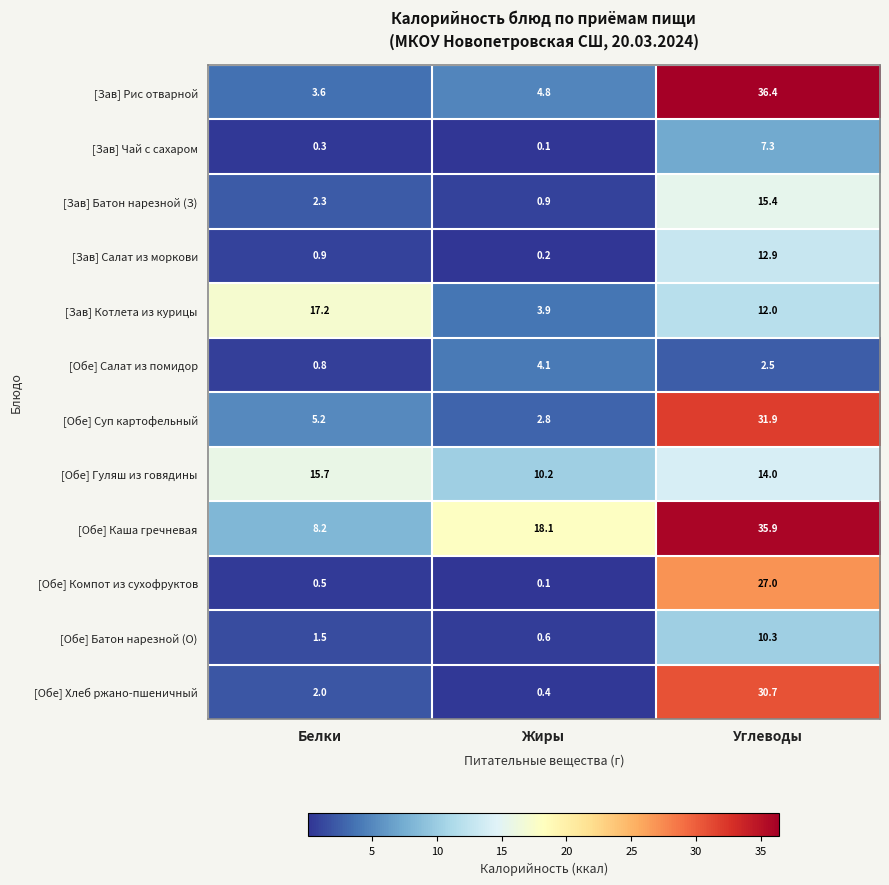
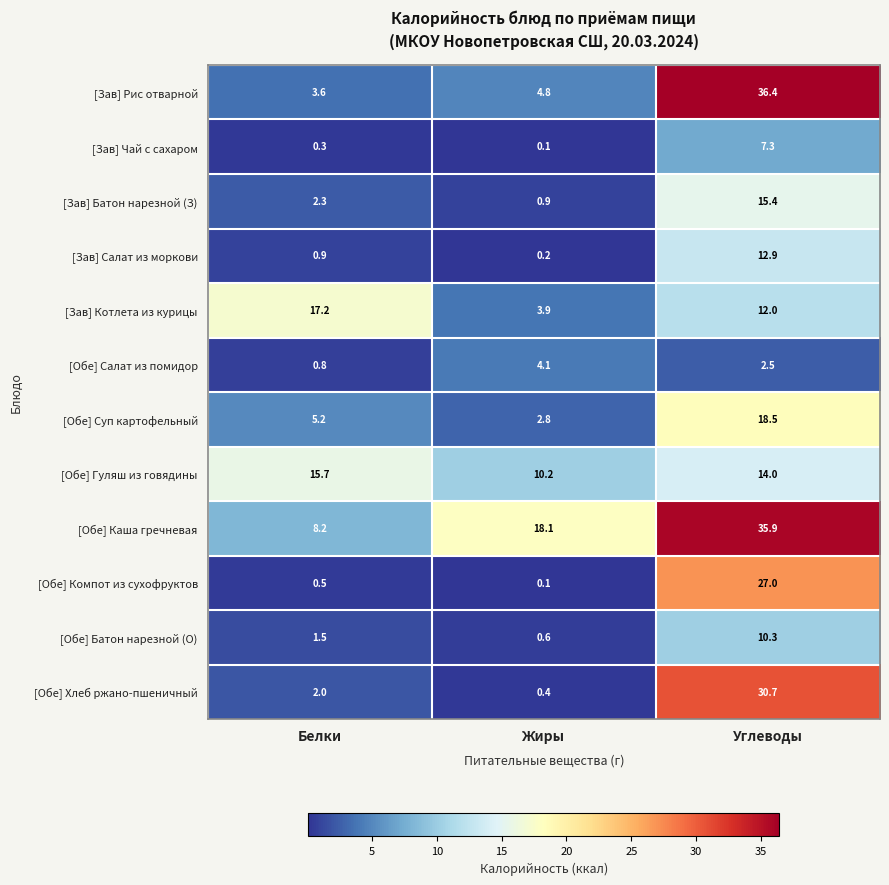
[Обе] Суп картофельный, Углеводы: 31.9 -> 18.5
